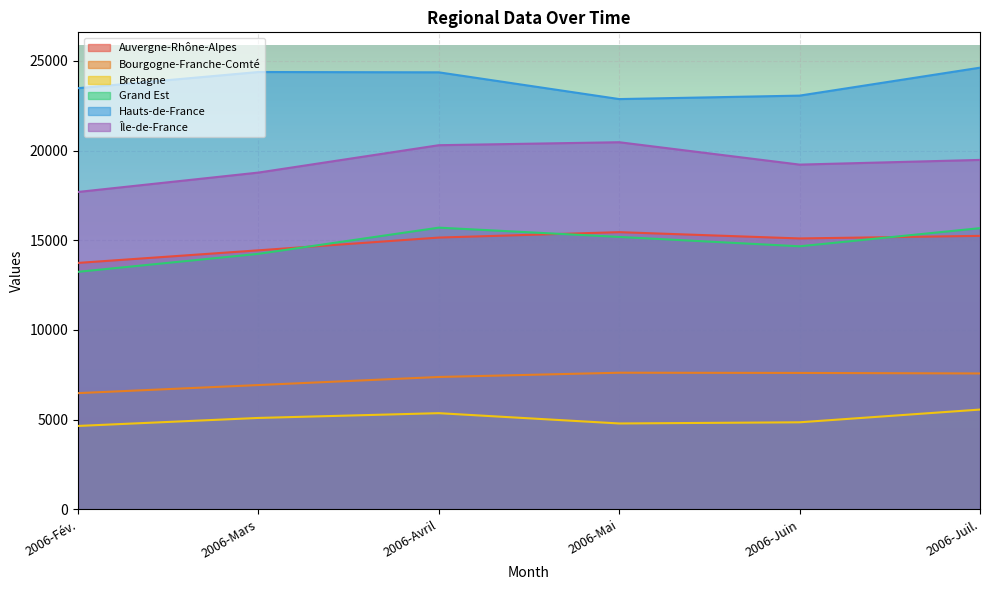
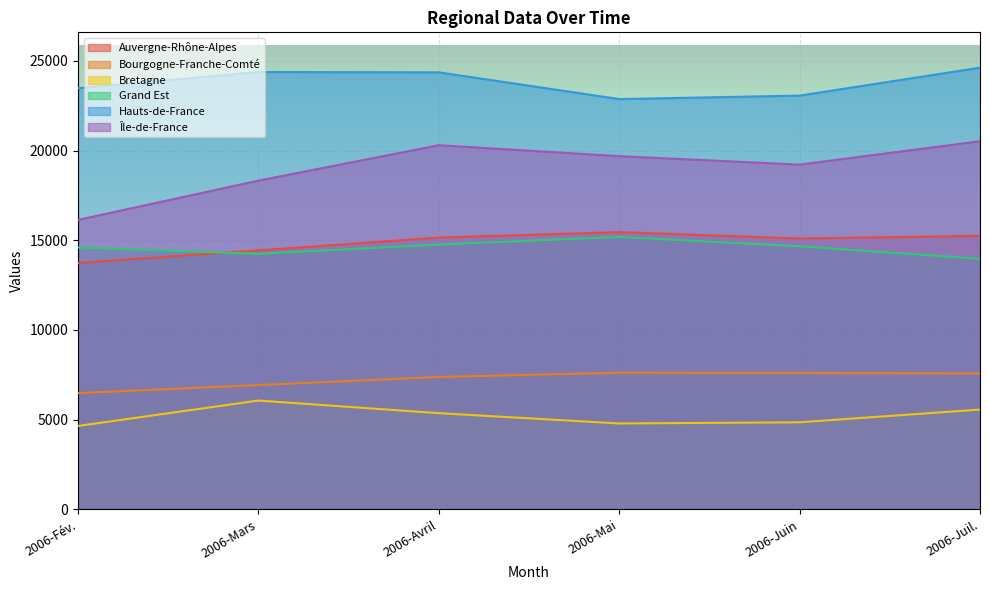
Grand Est, 2006-Fév.: 13200 -> 14600
Île-de-France, 2006-Fév.: 17700 -> 16100
Bretagne, 2006-Mars: 5100 -> 6100
Île-de-France, 2006-Mars: 18800 -> 18300
Grand Est, 2006-Avril: 15700 -> 14800
Île-de-France, 2006-Mai: 20500 -> 19700
Grand Est, 2006-Juil.: 15700 -> 14000
Île-de-France, 2006-Juil.: 19500 -> 20500
